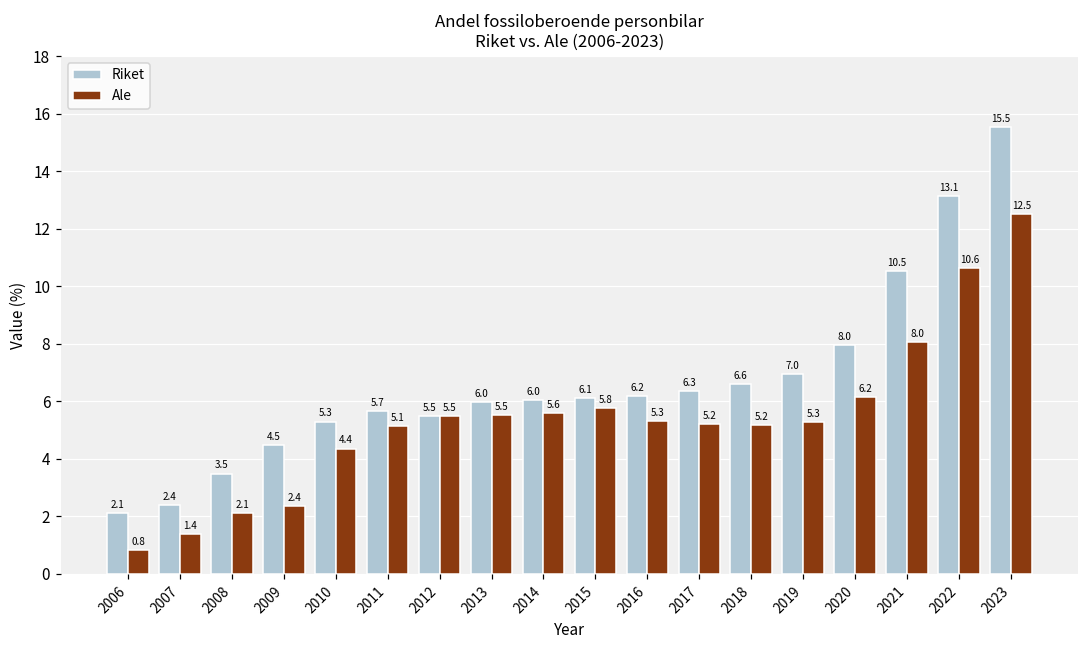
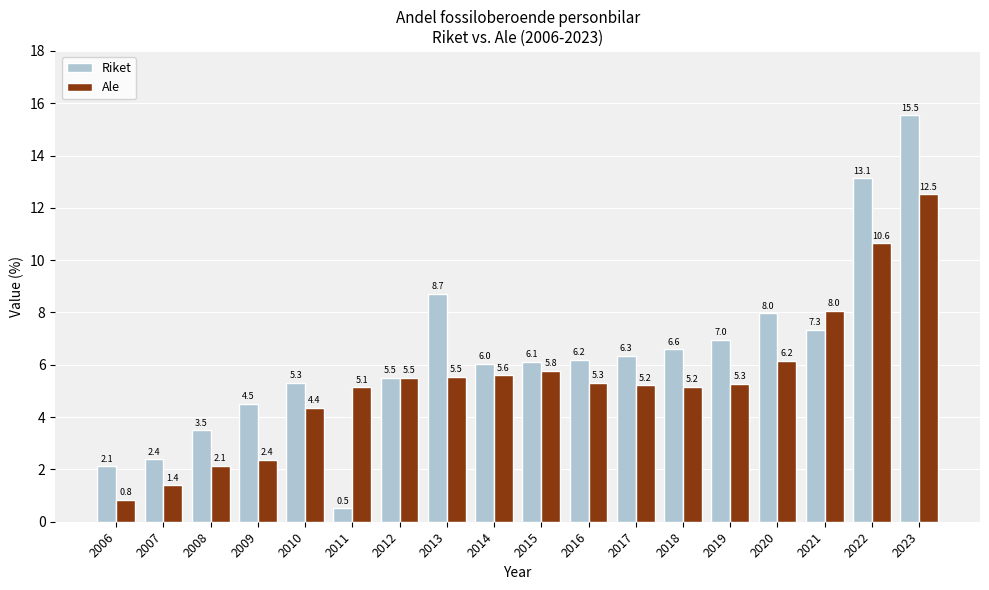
Riket, 2011: 5.7 -> 0.5
Riket, 2013: 6.0 -> 8.7
Riket, 2021: 10.5 -> 7.3
